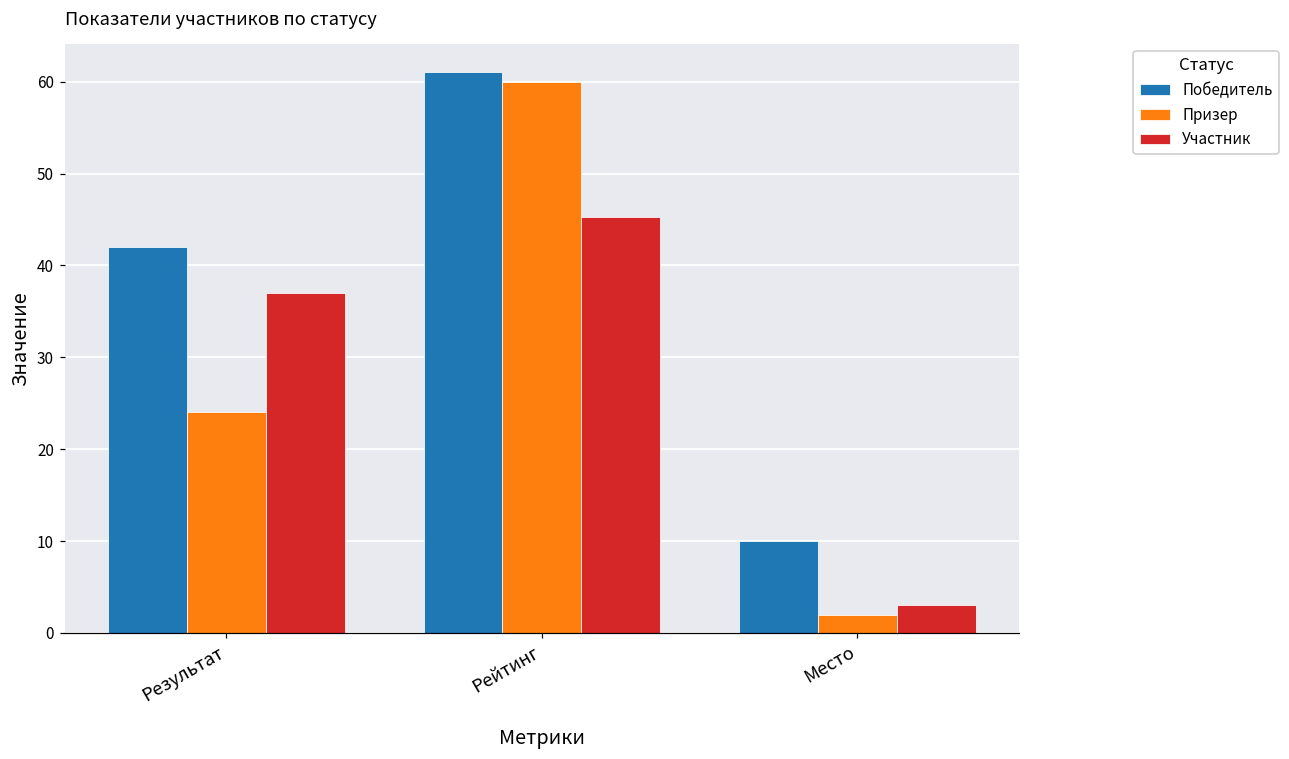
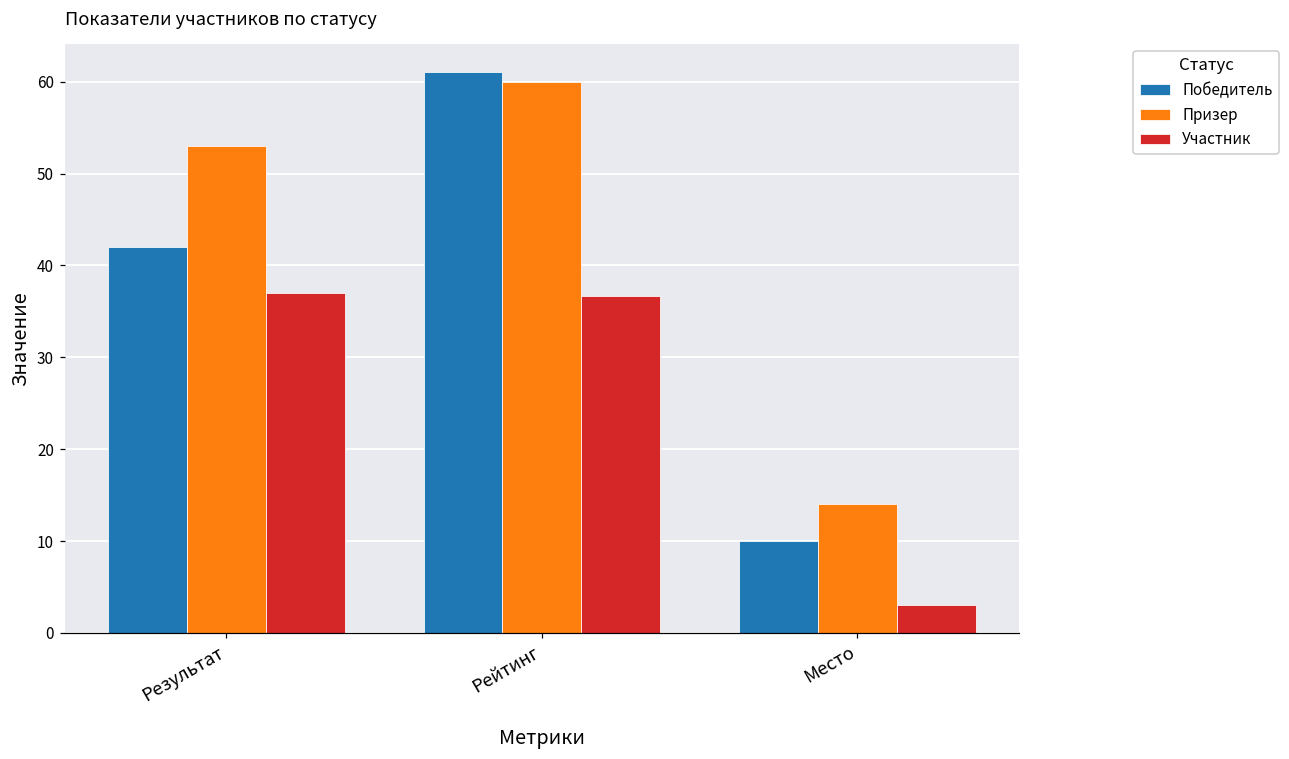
Призер, Результат: 24 -> 53
Участник, Рейтинг: 45 -> 37
Призер, Место: 2 -> 14
